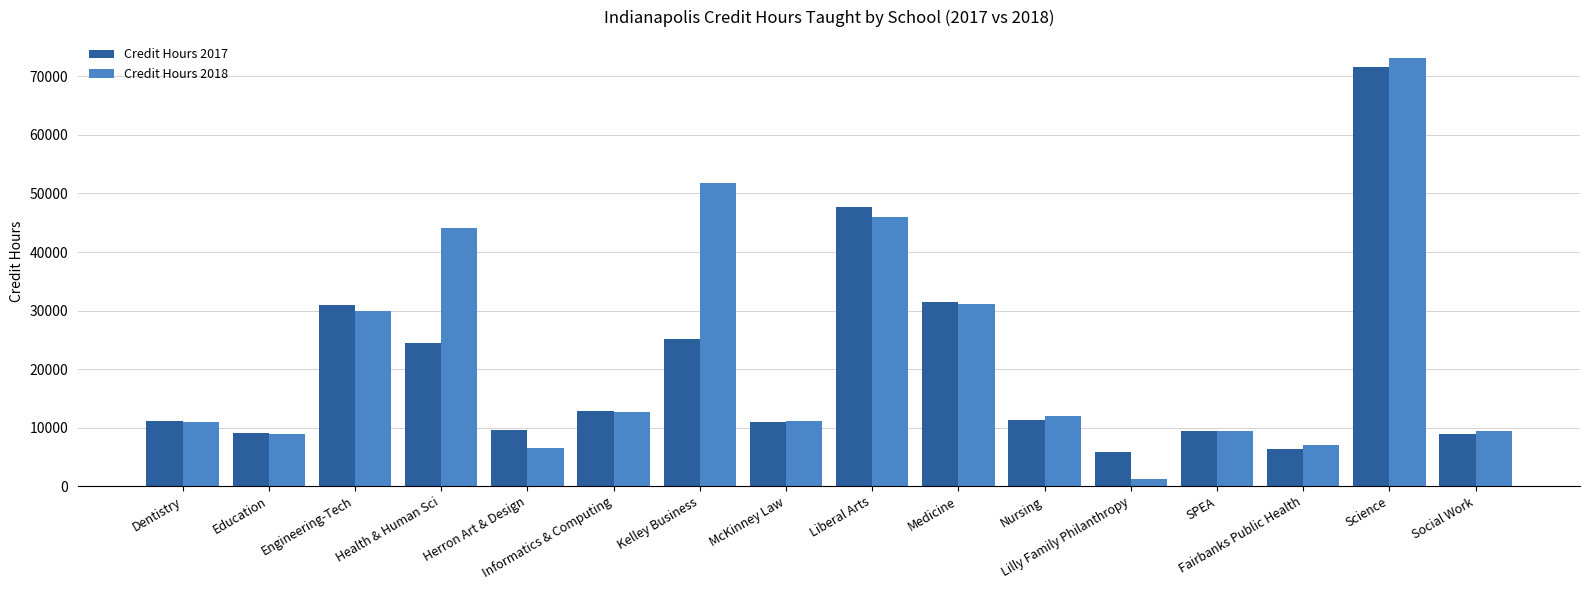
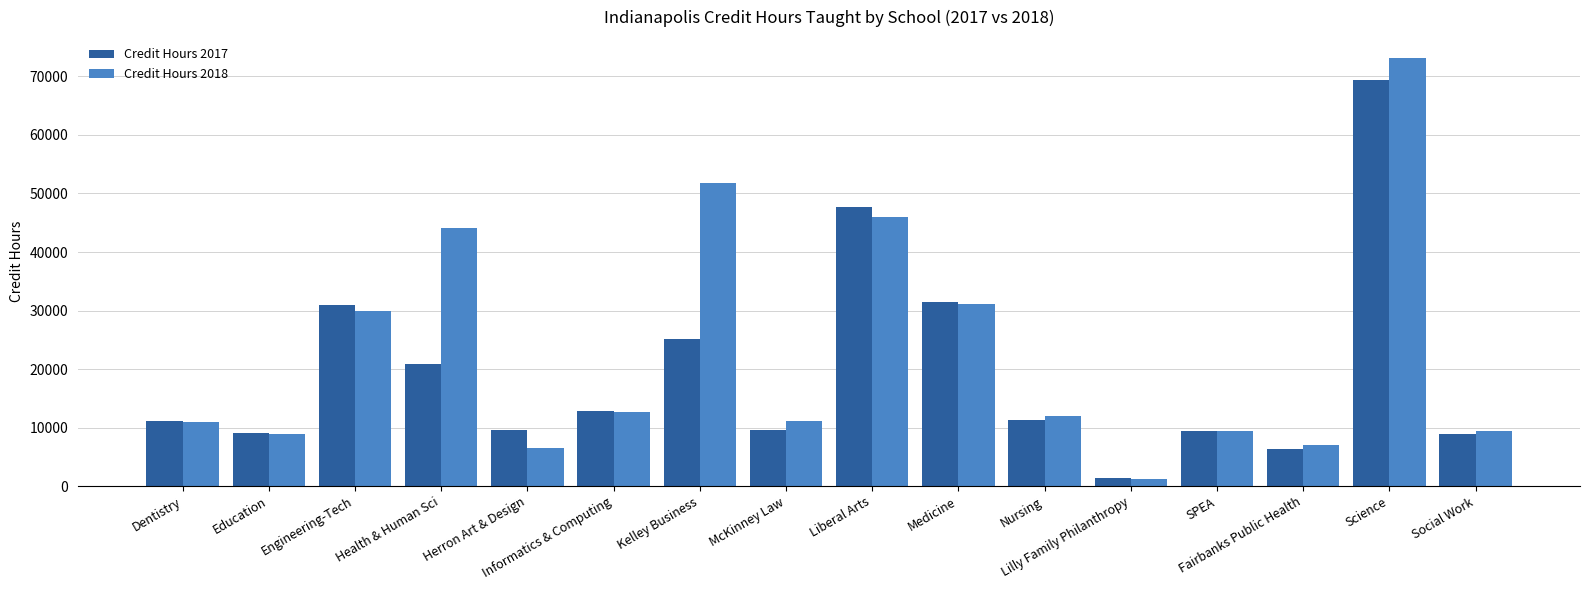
Credit Hours 2017, Health & Human Sci: 25000 -> 21000
Credit Hours 2017, McKinney Law: 11000 -> 10000
Credit Hours 2017, Lilly Family Philanthropy: 6000 -> 1000
Credit Hours 2017, Science: 72000 -> 69000
